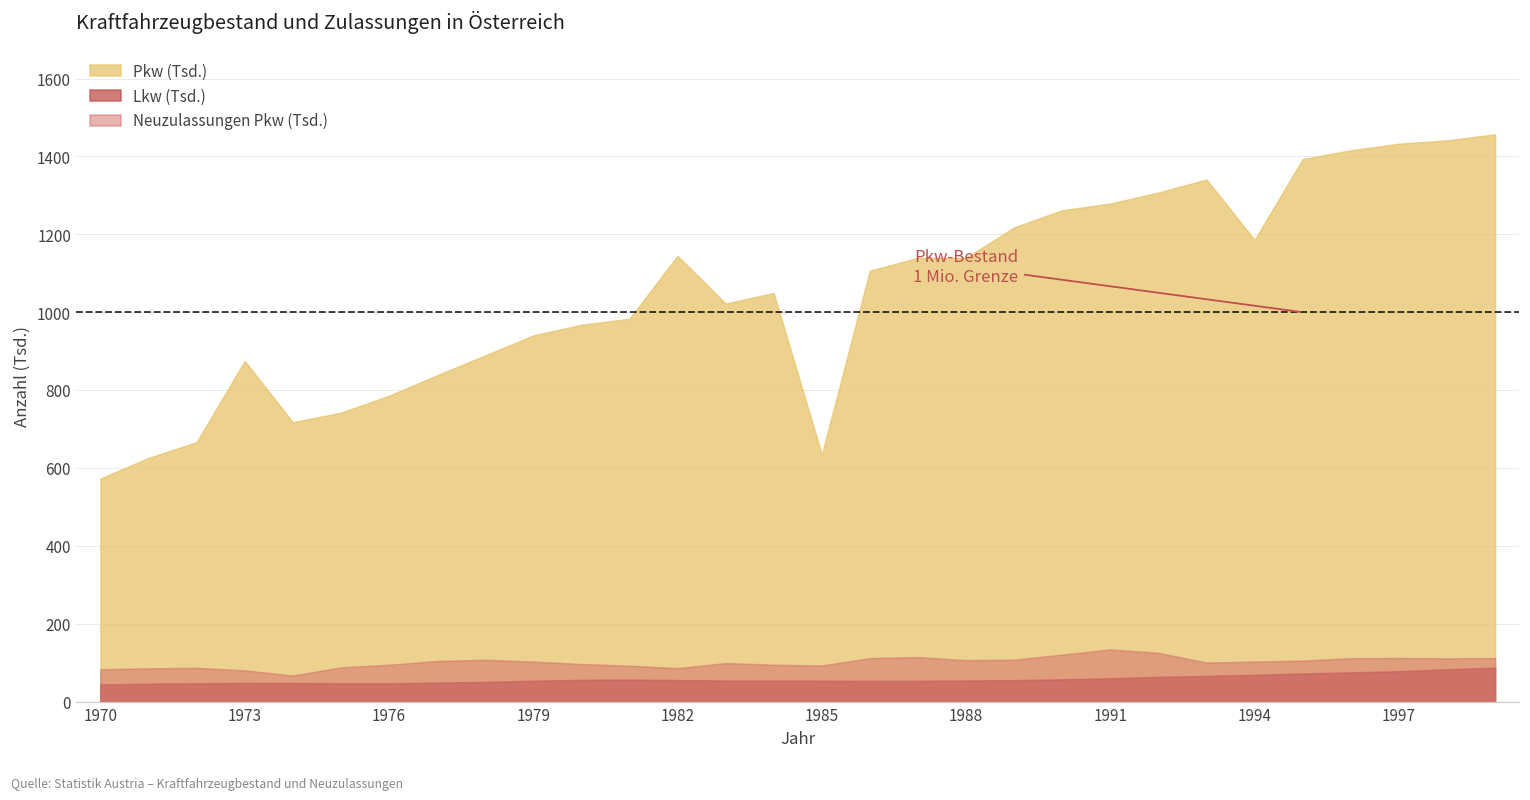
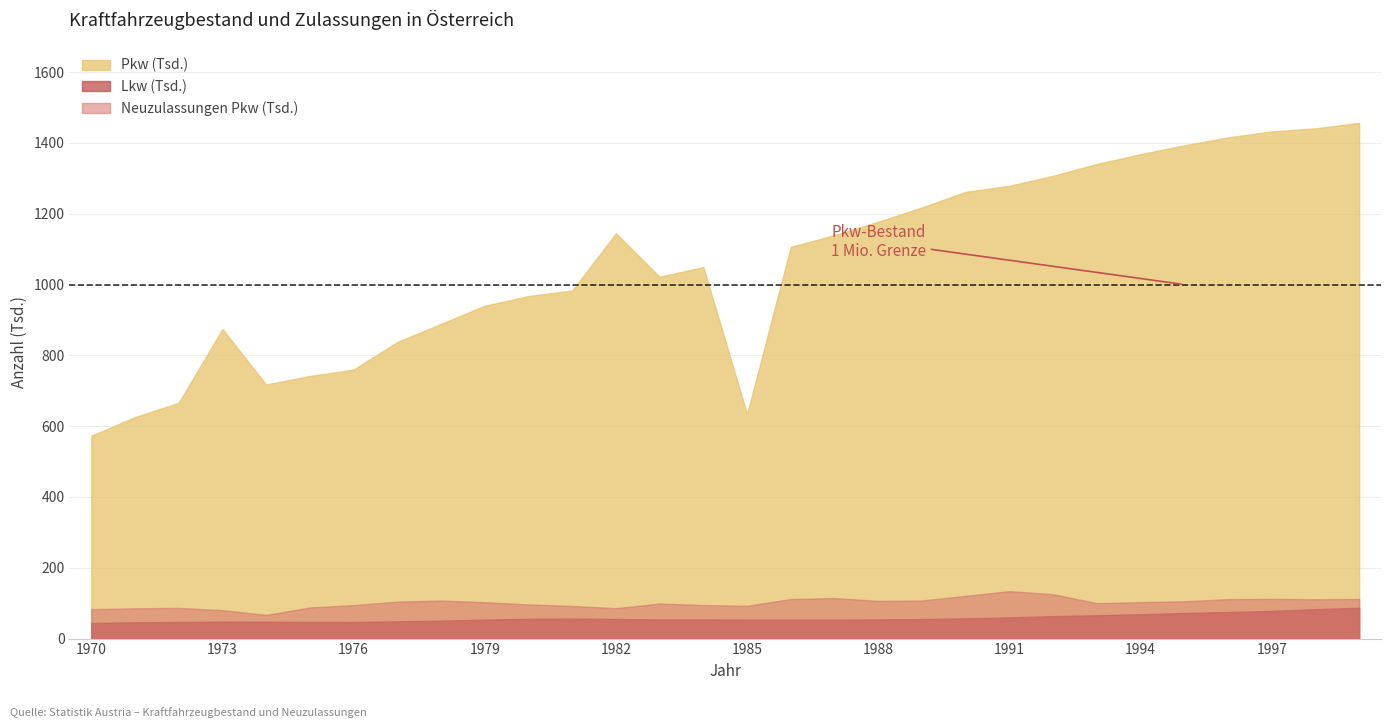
Pkw (Tsd.), 1976: 790 -> 760
Pkw (Tsd.), 1988: 1140 -> 1180
Pkw (Tsd.), 1994: 1190 -> 1370
